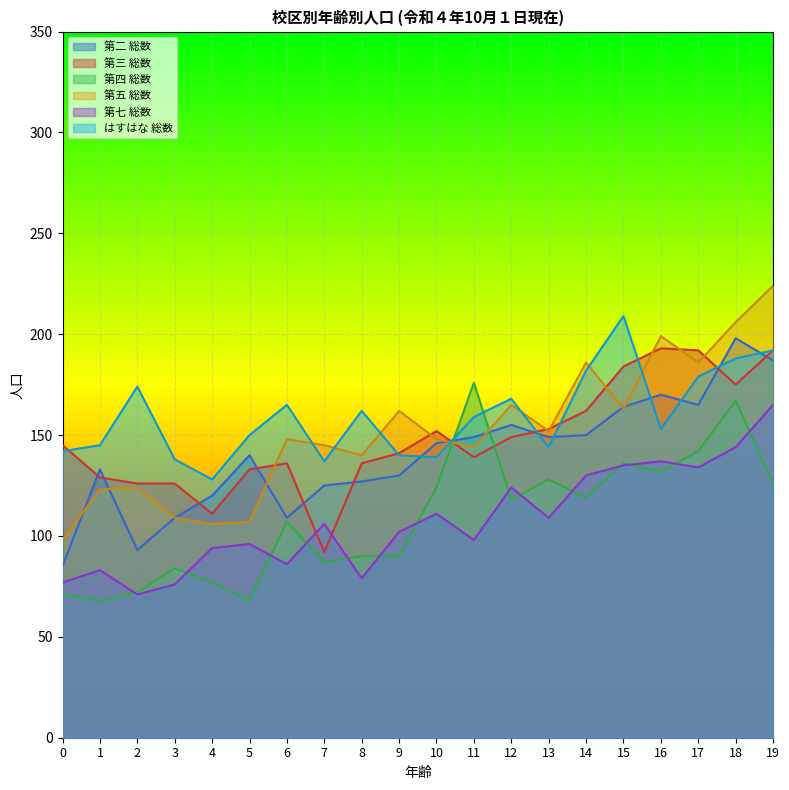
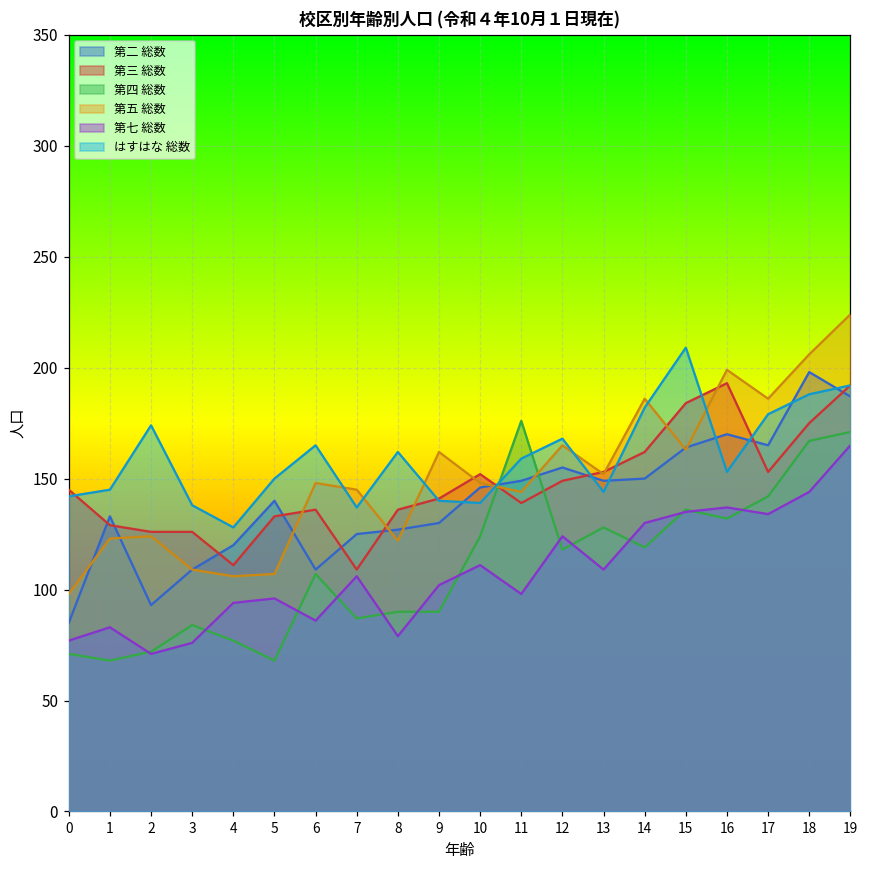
第三 総数, 7: 92 -> 109
第五 総数, 8: 140 -> 122
第三 総数, 17: 192 -> 153
第四 総数, 19: 126 -> 171
